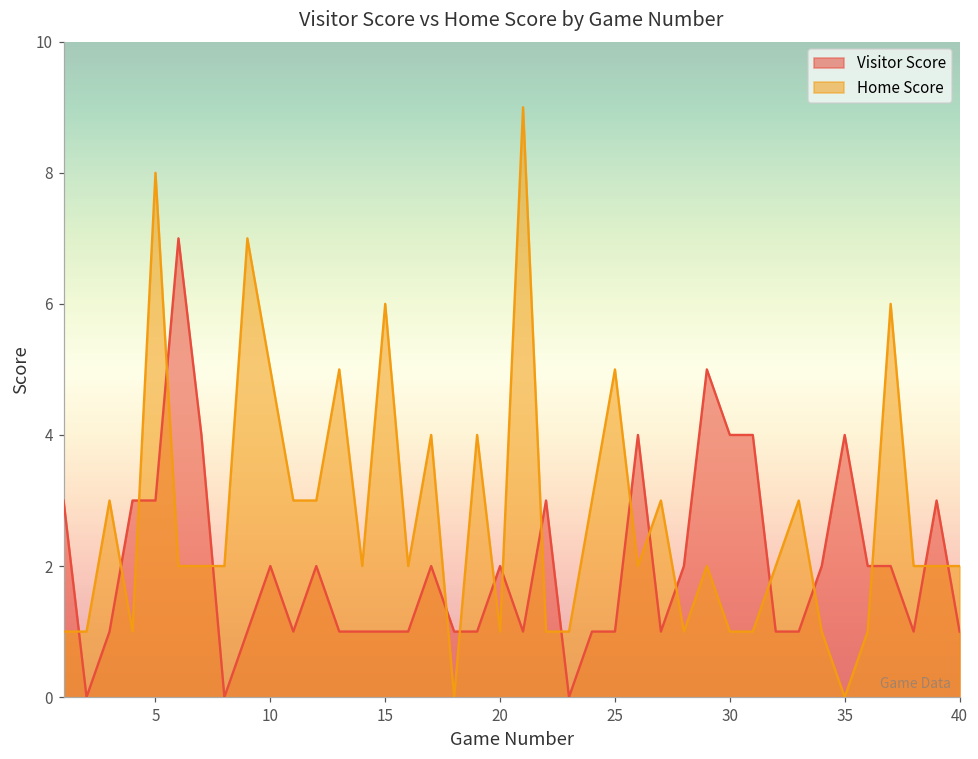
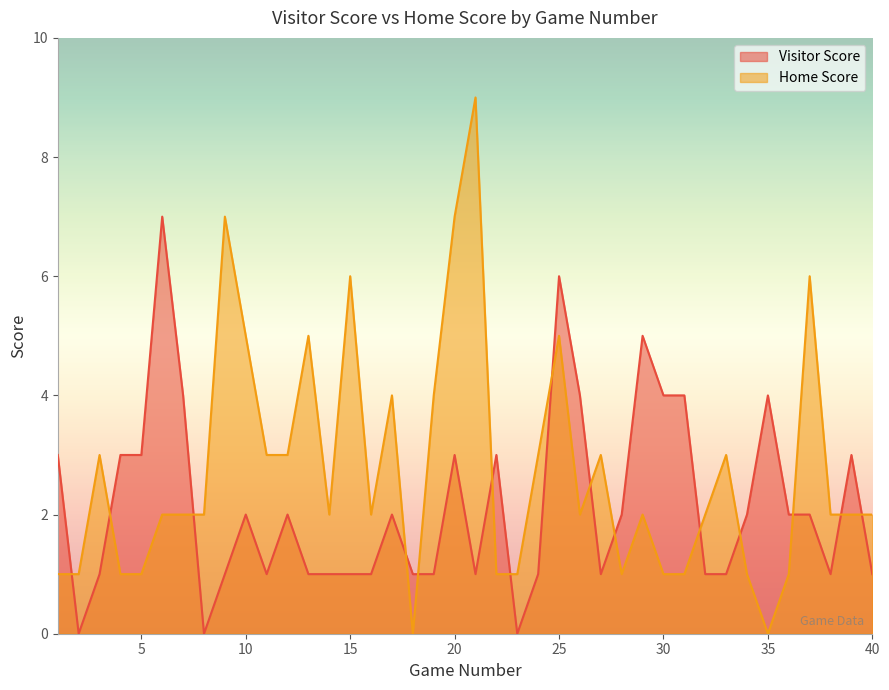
Home Score, 5: 8 -> 1
Visitor Score, 20: 2 -> 3
Home Score, 20: 1 -> 7
Visitor Score, 25: 1 -> 6
